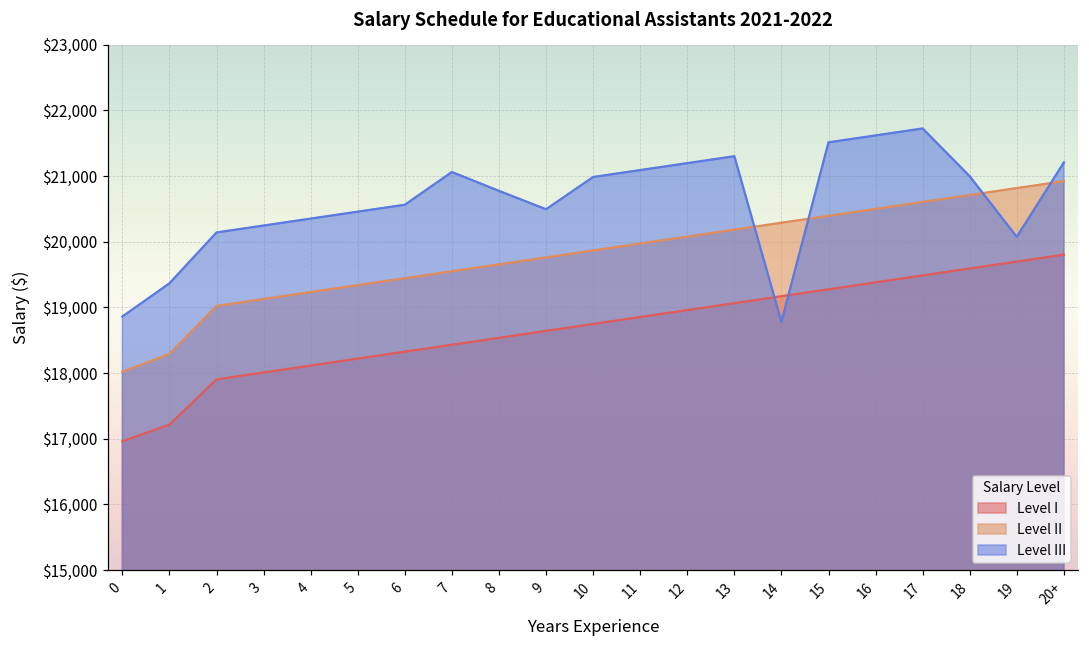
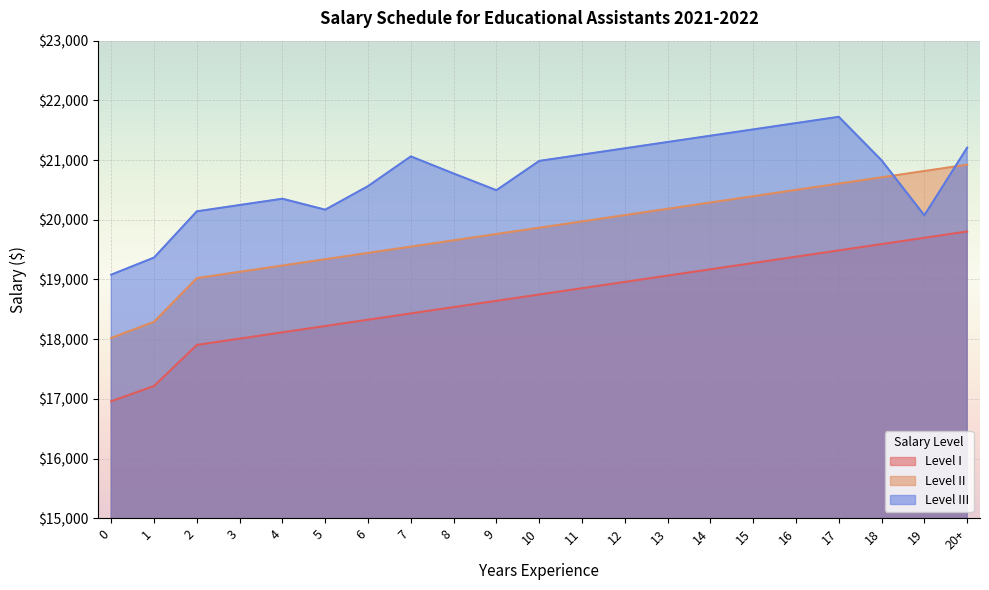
Level III, 0: $18,900 -> $19,100
Level III, 5: $20,500 -> $20,200
Level III, 14: $18,800 -> $21,400
